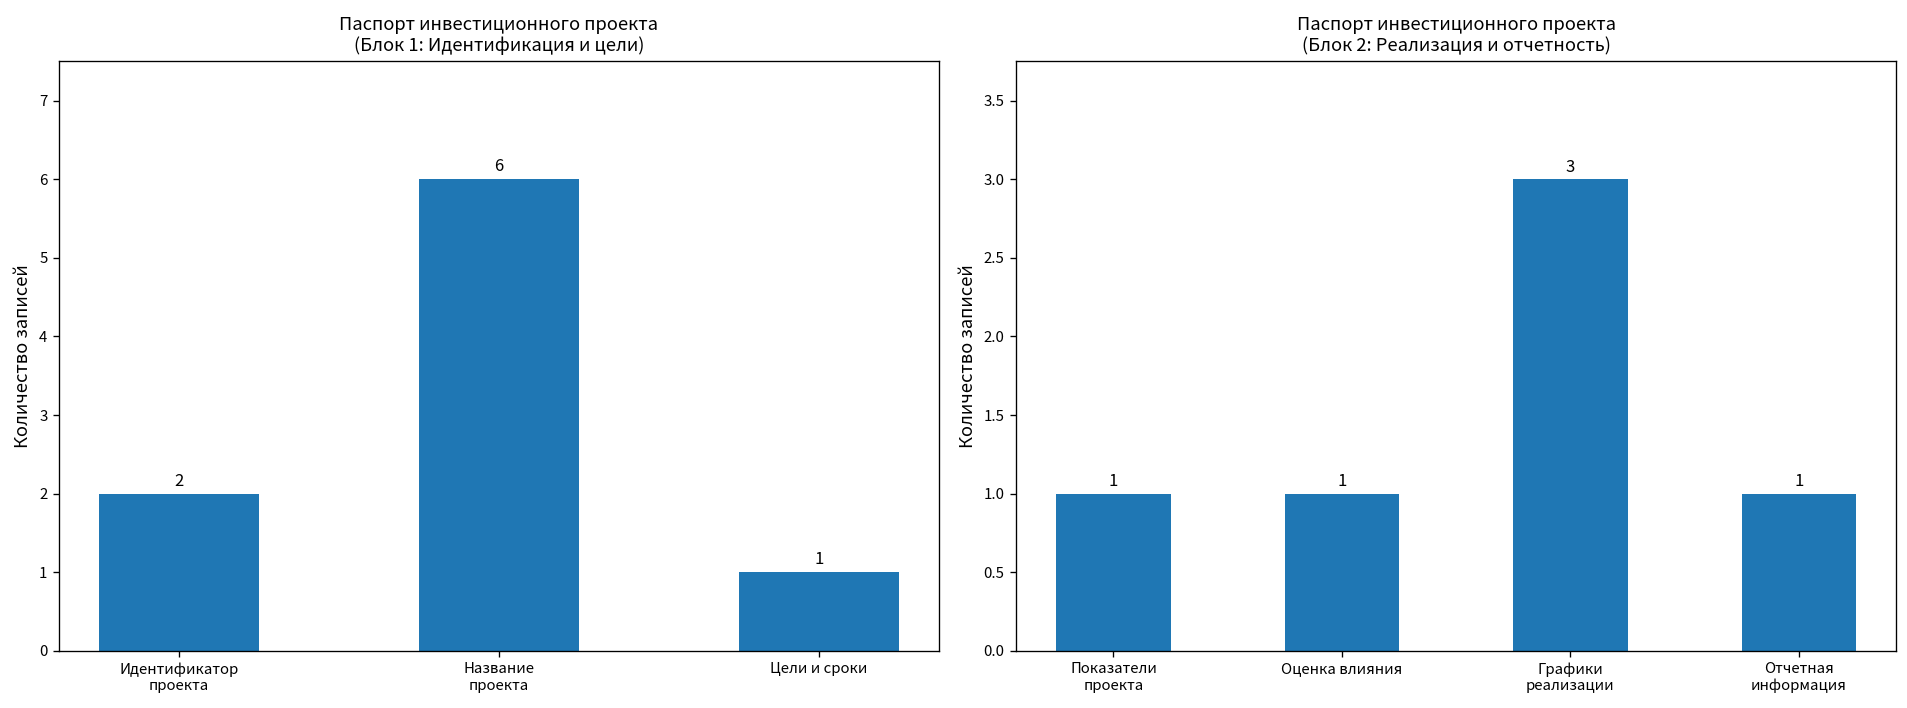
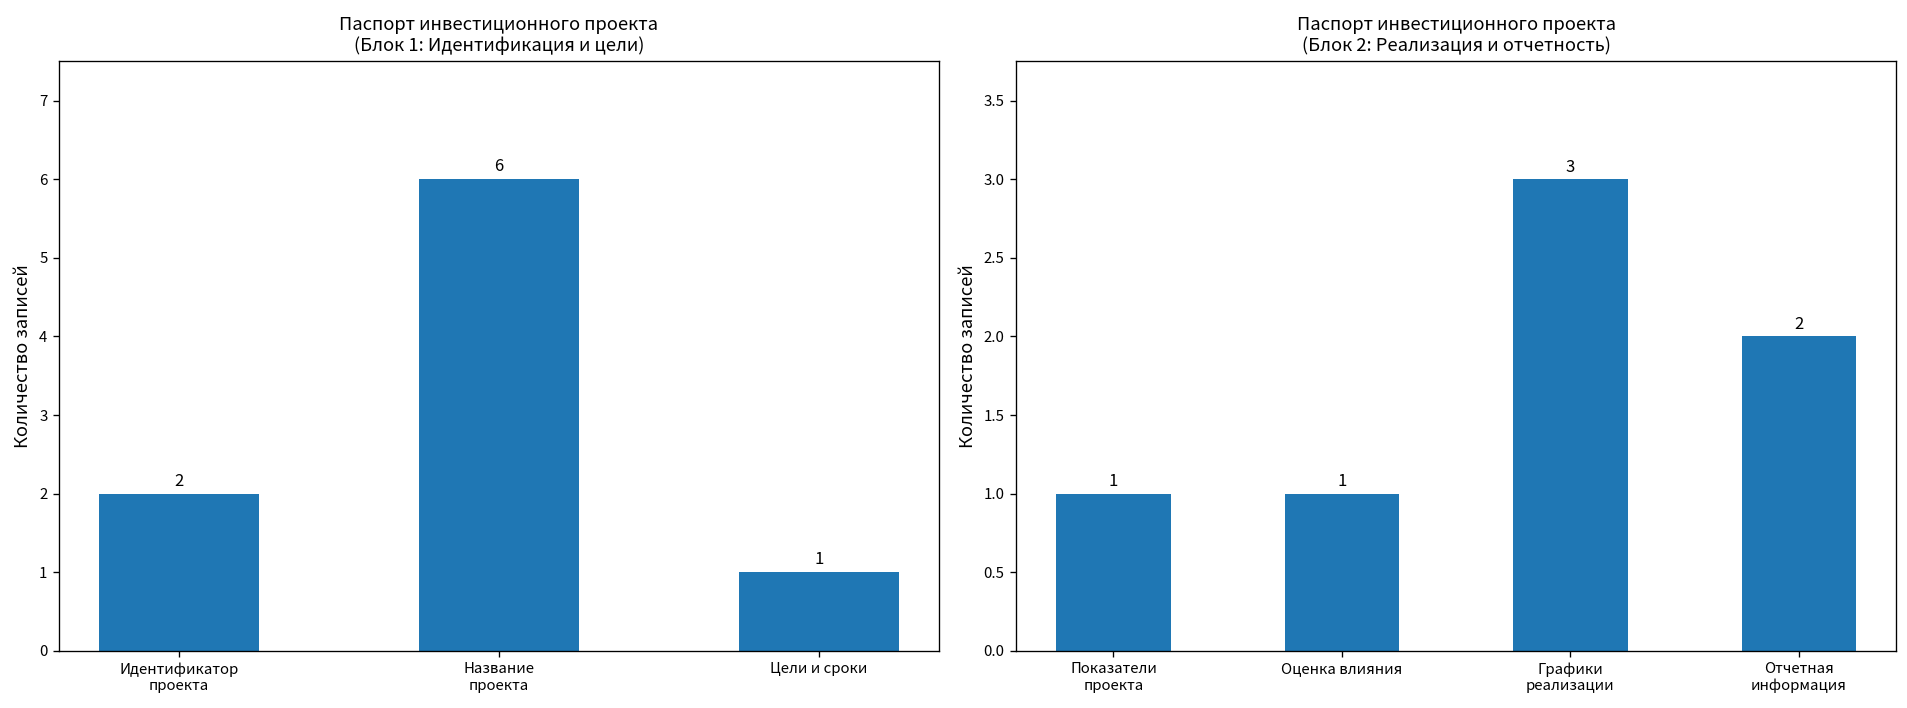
Паспорт инвестиционного проекта (Блок 2: Реализация и отчетность), Отчетная информация: 1 -> 2
